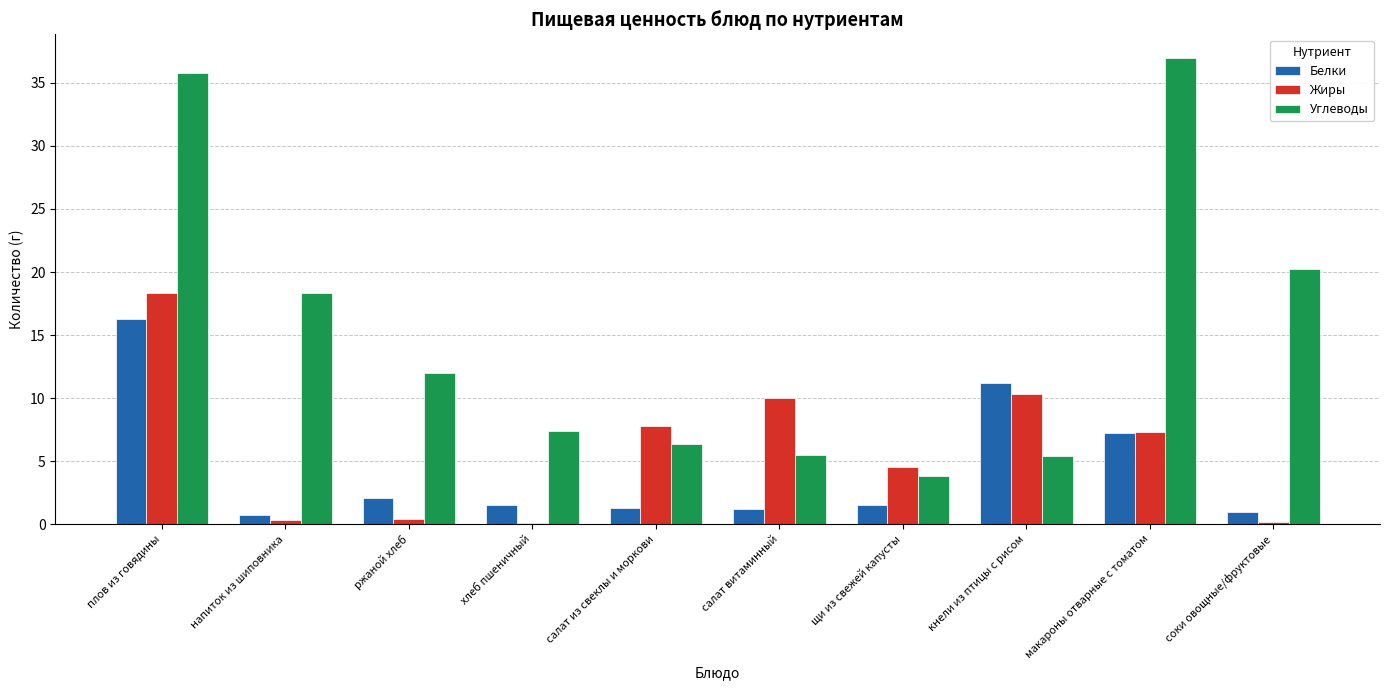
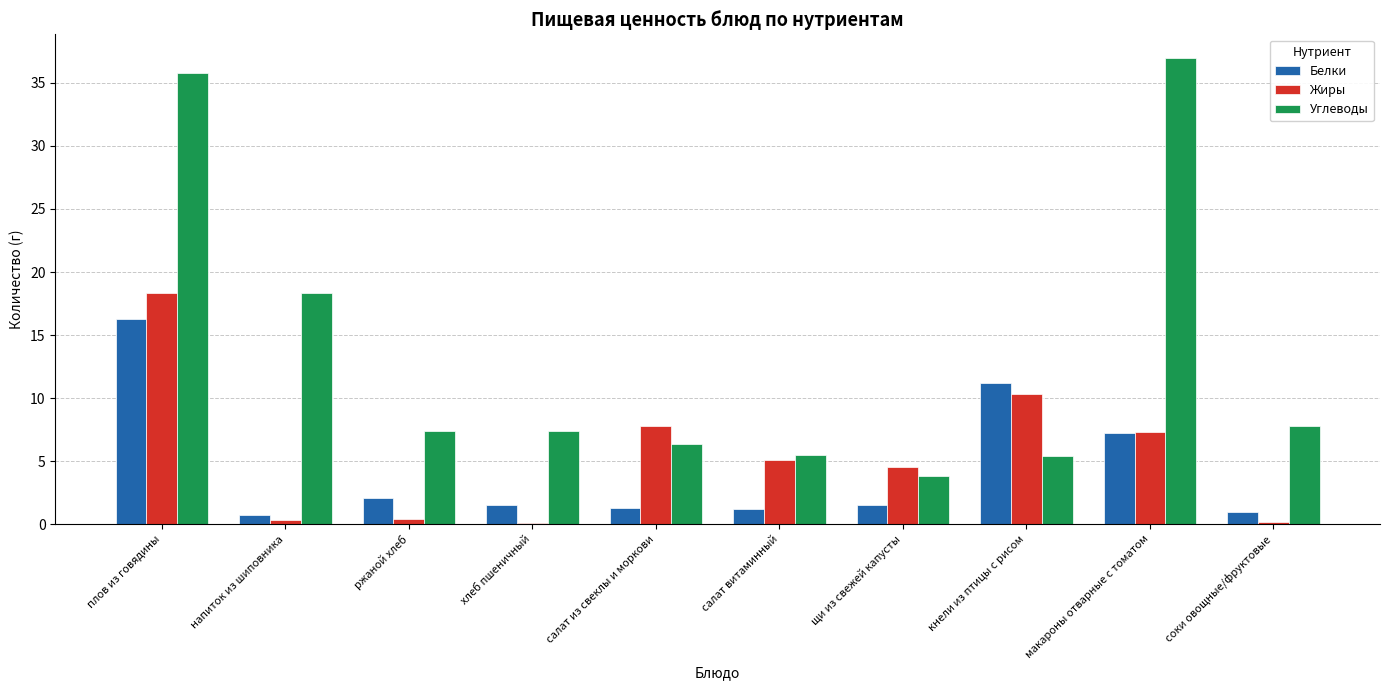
Углеводы, ржаной хлеб: 12.0 -> 7.4
Жиры, салат витаминный: 10.0 -> 5.1
Углеводы, соки овощные/фруктовые: 20.2 -> 7.8
